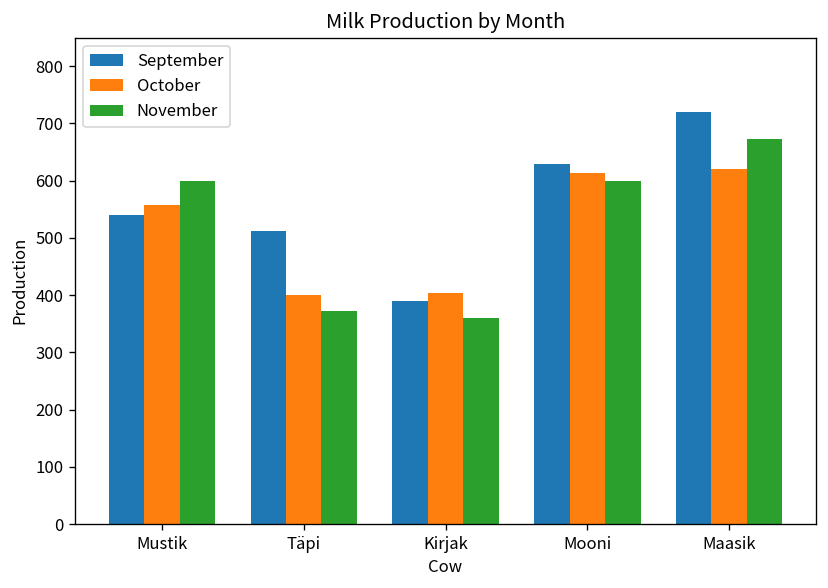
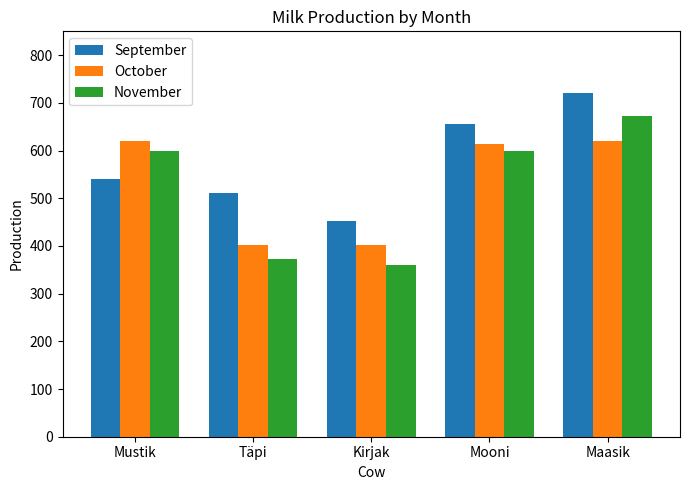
October, Mustik: 560 -> 620
September, Kirjak: 390 -> 450
September, Mooni: 630 -> 660
